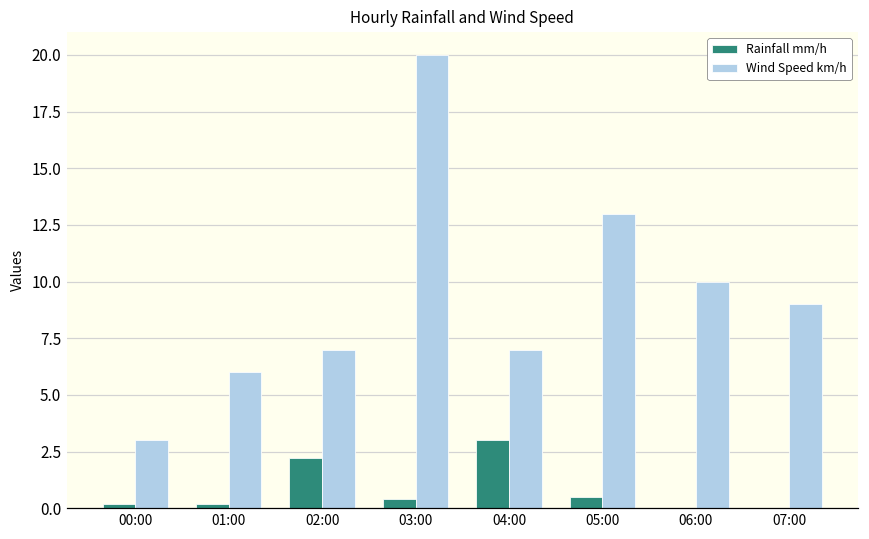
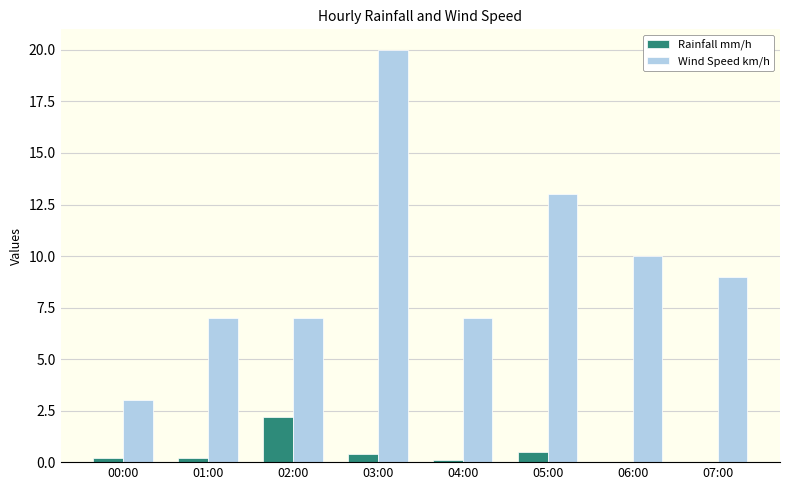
Wind Speed km/h, 01:00: 6 -> 7
Rainfall mm/h, 04:00: 3.0 -> 0.1
